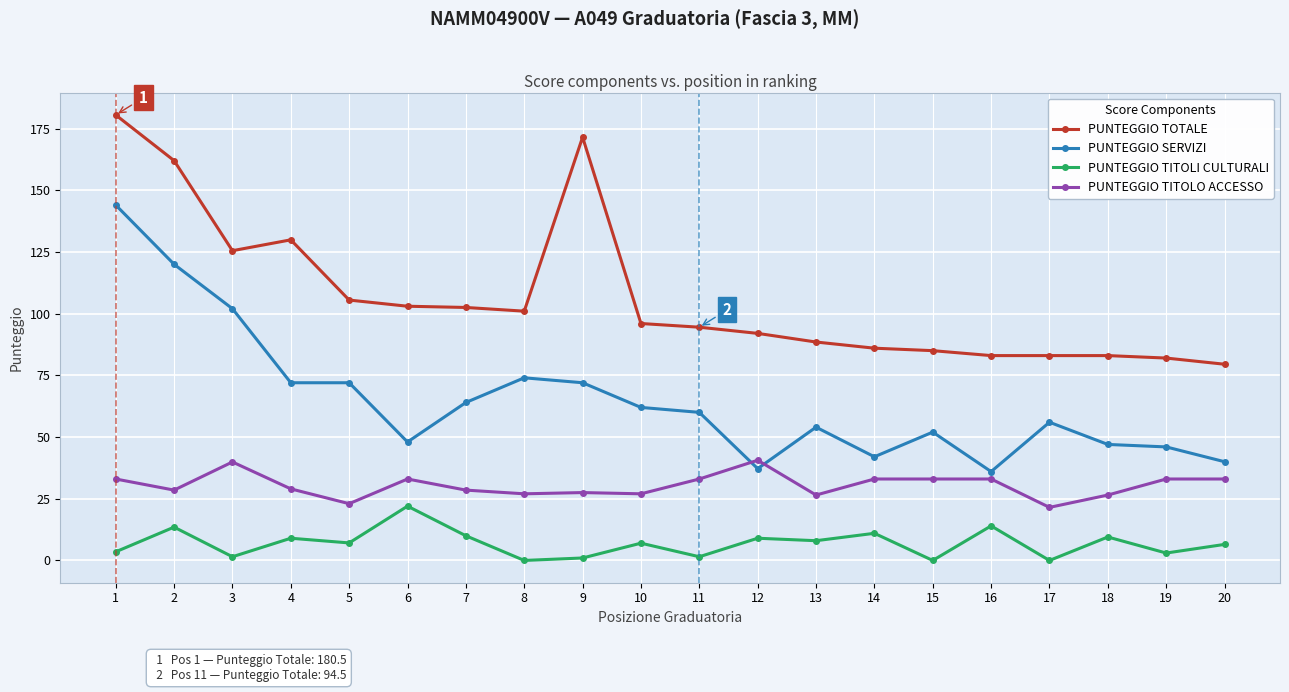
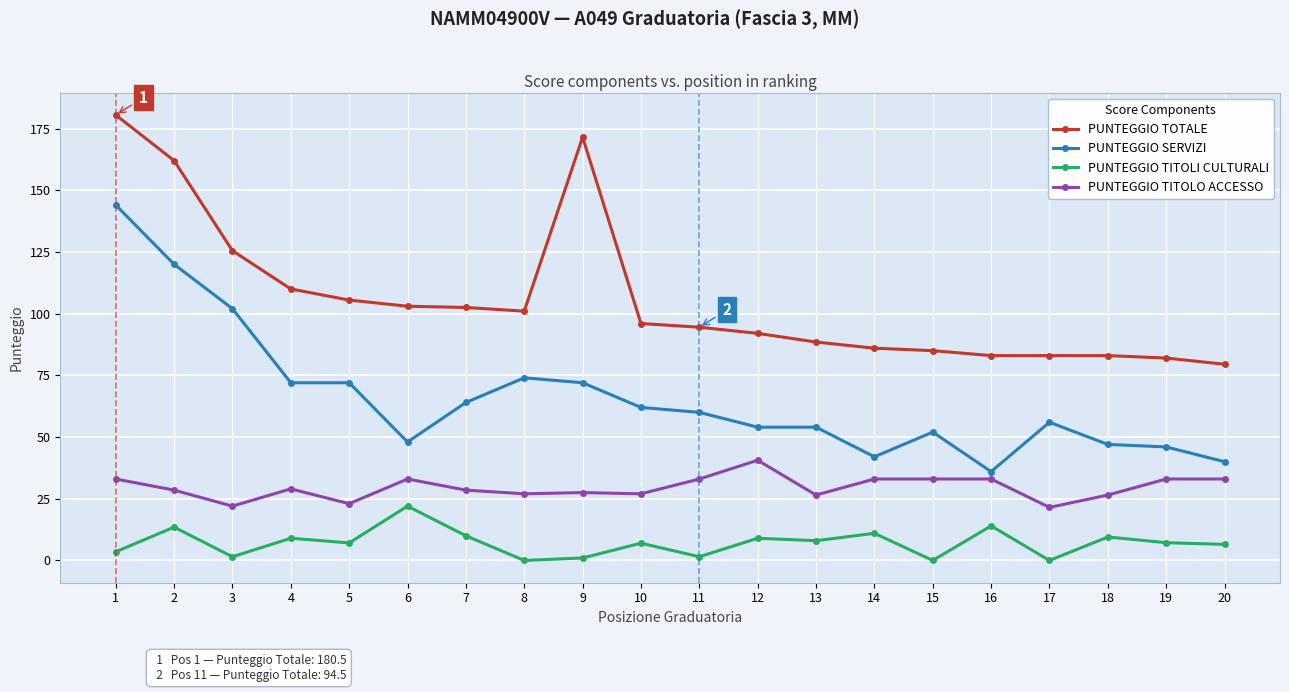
PUNTEGGIO TITOLO ACCESSO, 3: 40 -> 22
PUNTEGGIO TOTALE, 4: 130 -> 110
PUNTEGGIO SERVIZI, 12: 37 -> 54
PUNTEGGIO TITOLI CULTURALI, 19: 3 -> 7
